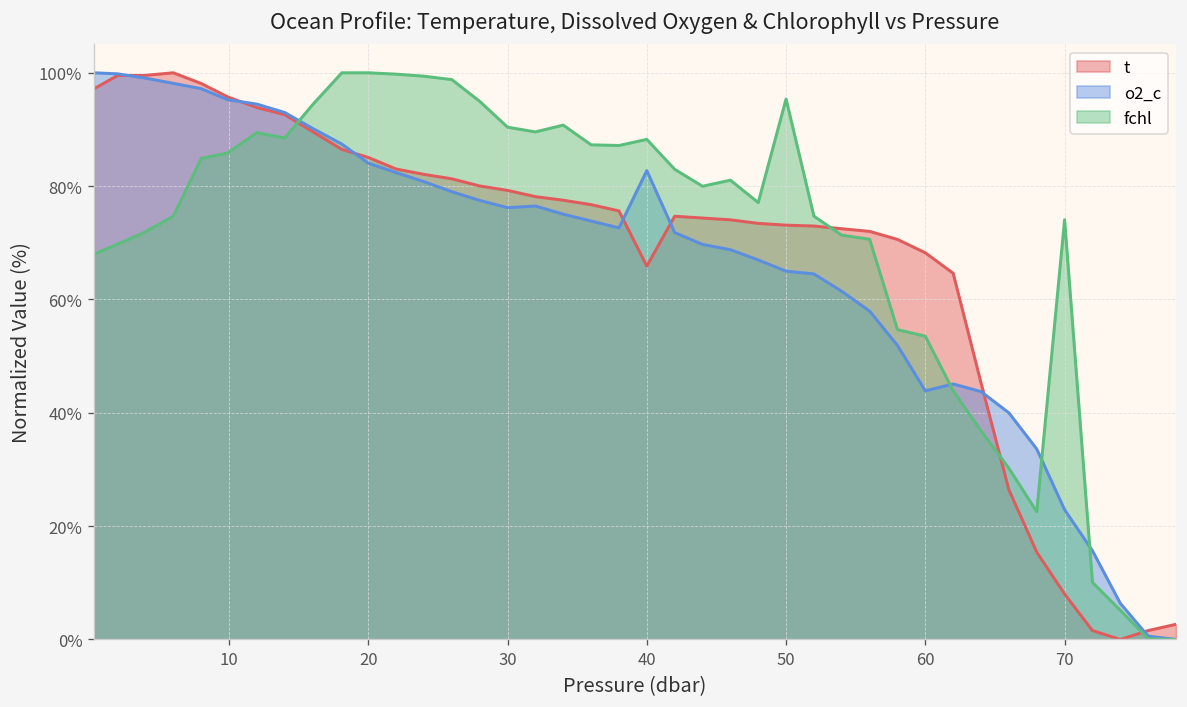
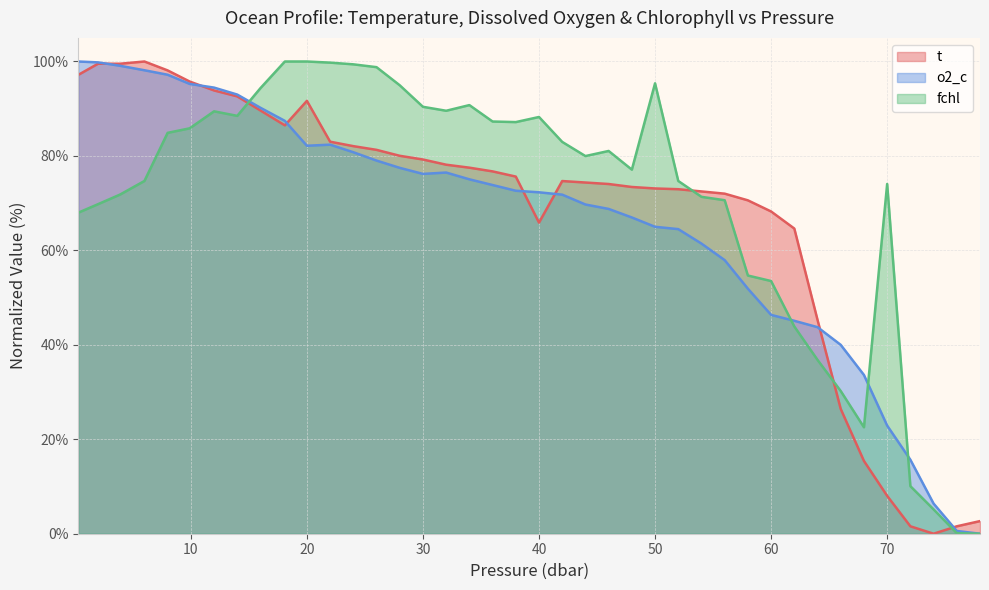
t, 20: 85% -> 92%
o2_c, 20: 84% -> 82%
o2_c, 40: 83% -> 72%
o2_c, 60: 44% -> 46%
